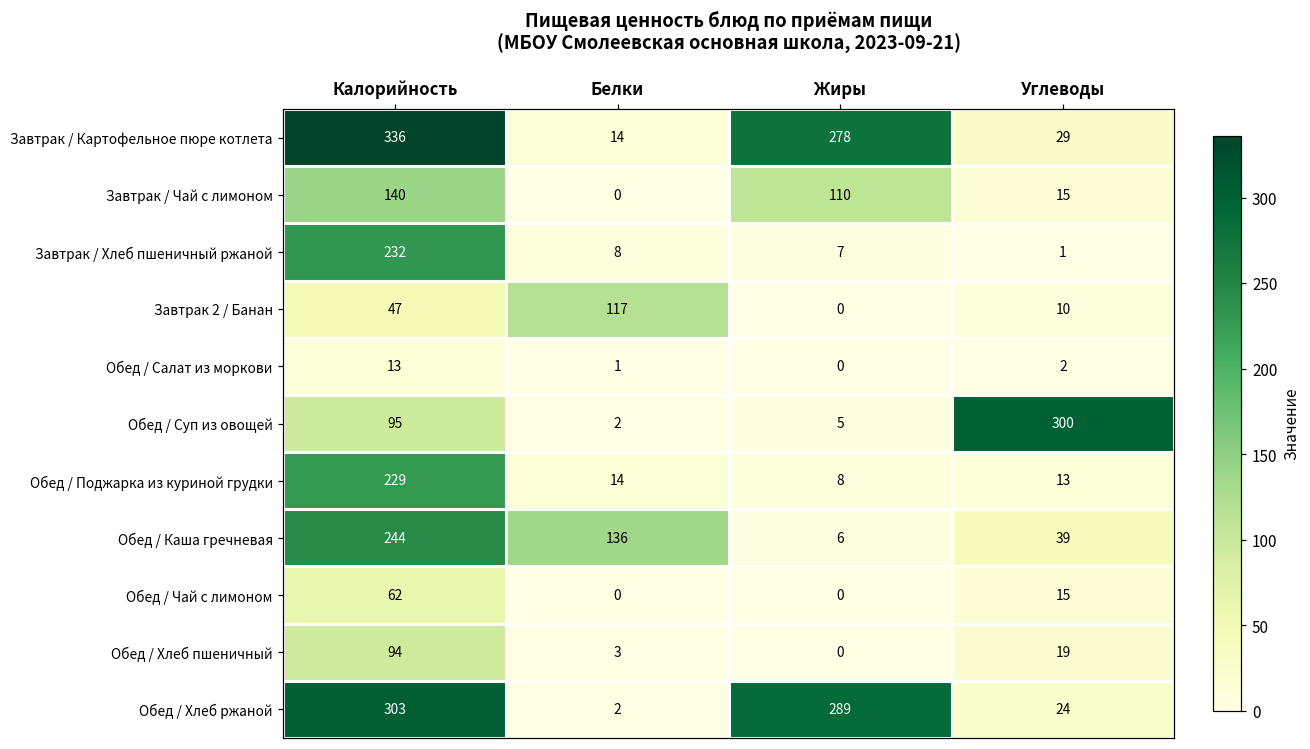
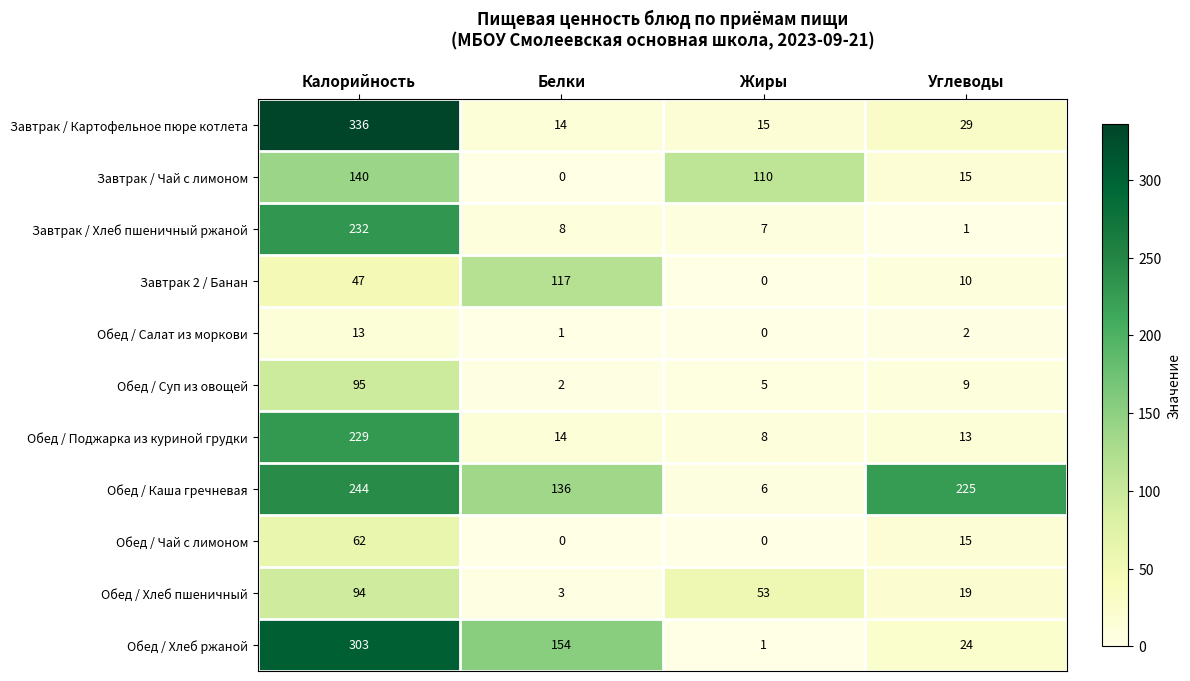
Завтрак / Картофельное пюре котлета, Жиры: 278 -> 15
Обед / Суп из овощей, Углеводы: 300 -> 9
Обед / Каша гречневая, Углеводы: 39 -> 225
Обед / Хлеб пшеничный, Жиры: 0 -> 53
Обед / Хлеб ржаной, Белки: 2 -> 154
Обед / Хлеб ржаной, Жиры: 289 -> 1
